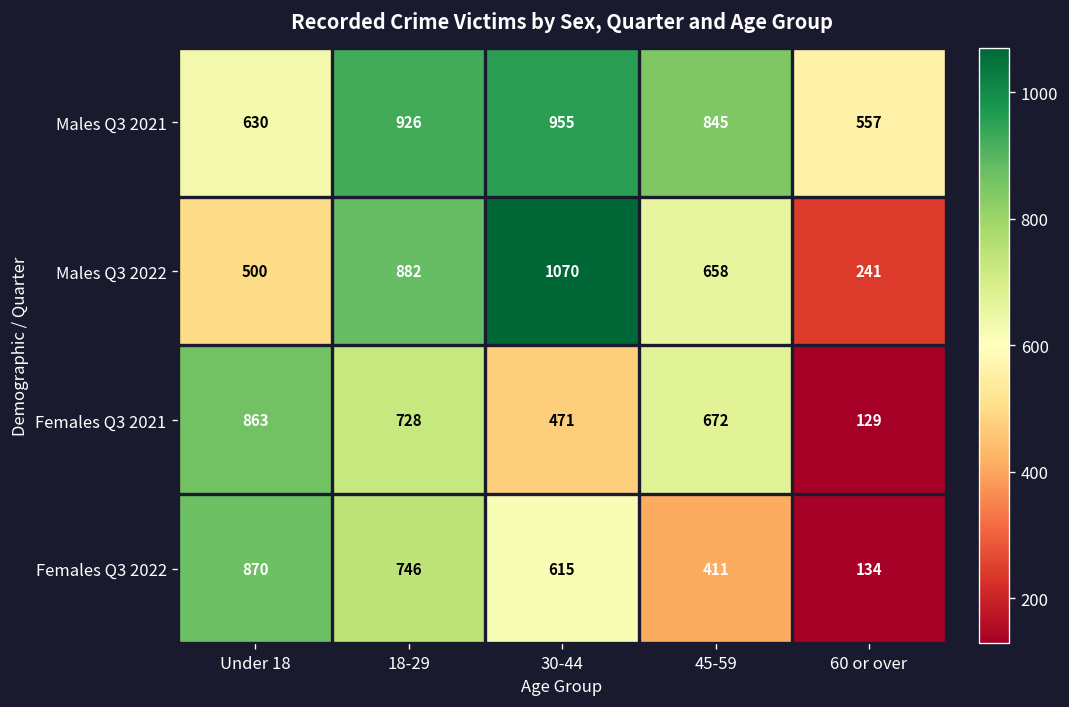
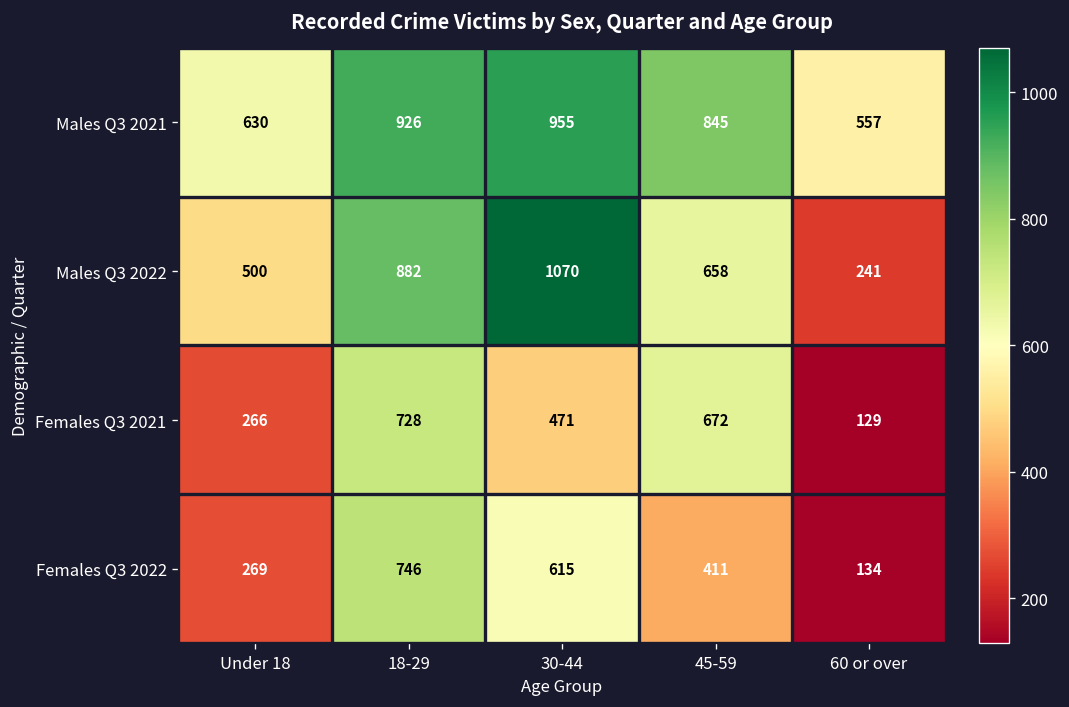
Females Q3 2021, Under 18: 863 -> 266
Females Q3 2022, Under 18: 870 -> 269
